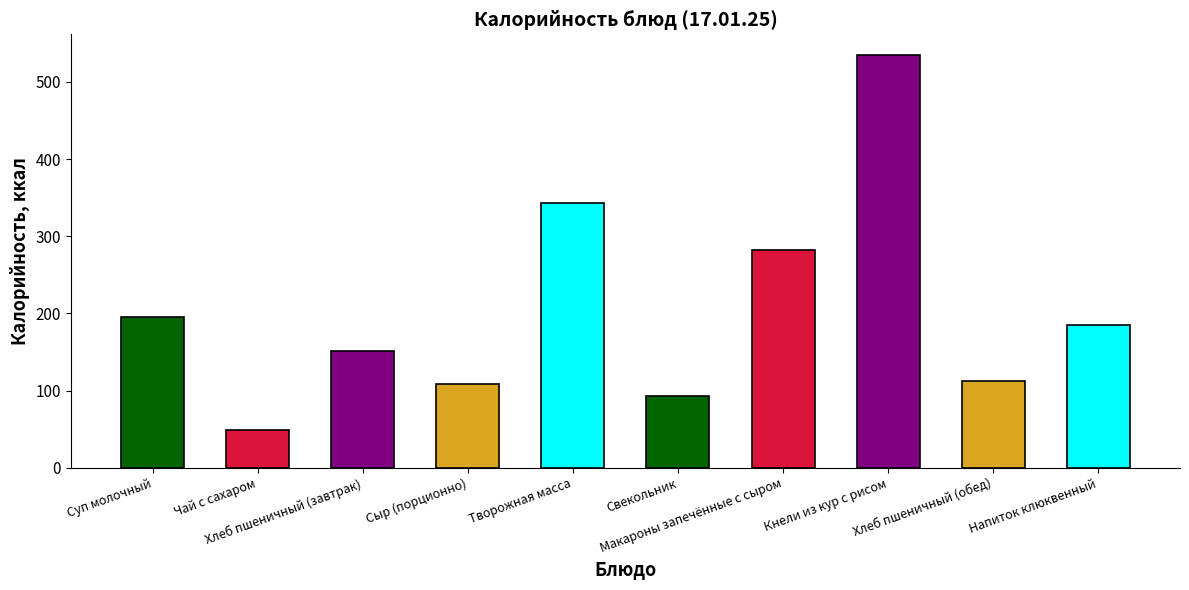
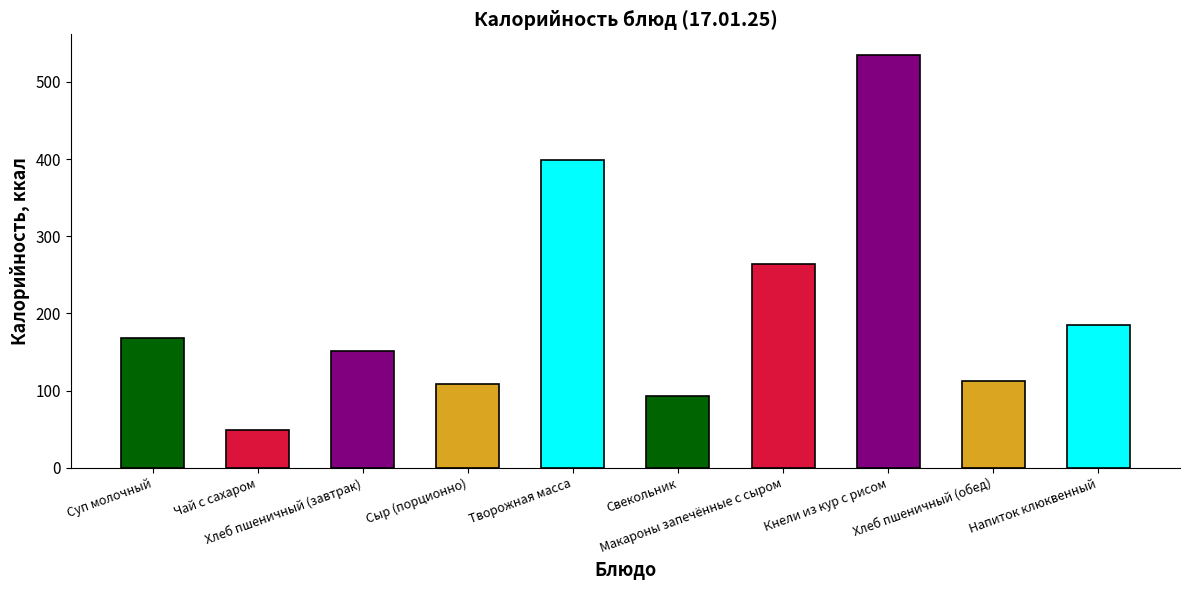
Суп молочный: 200 -> 170
Творожная масса: 340 -> 400
Макароны запечённые с сыром: 280 -> 260
